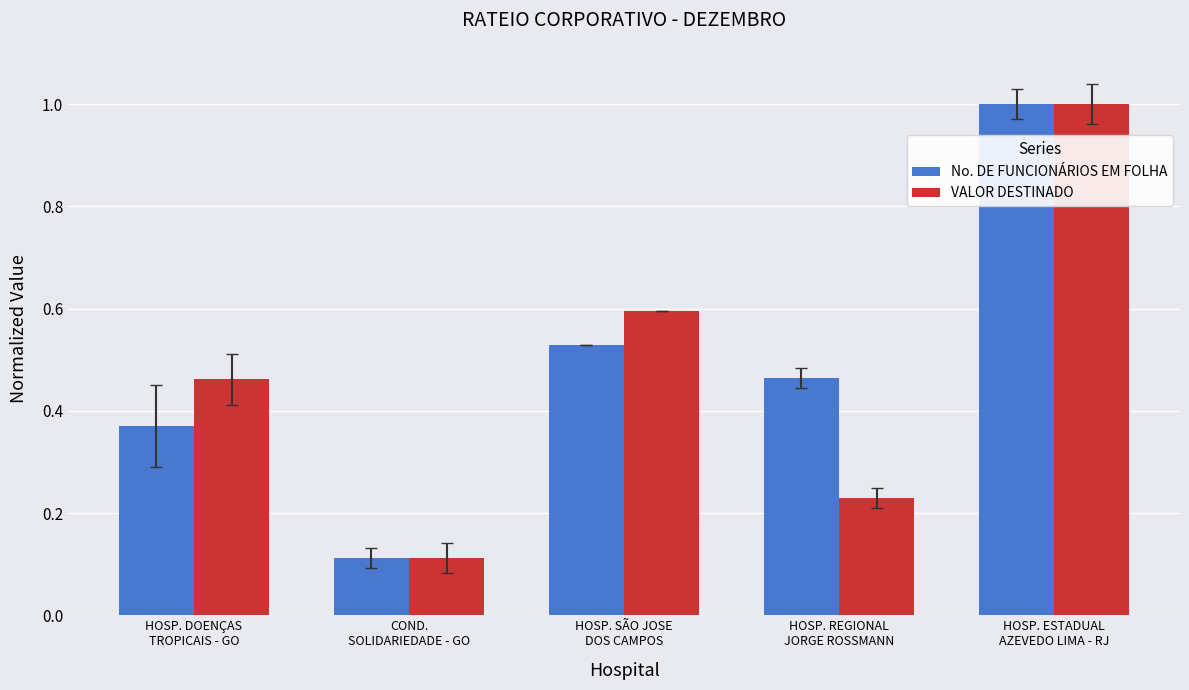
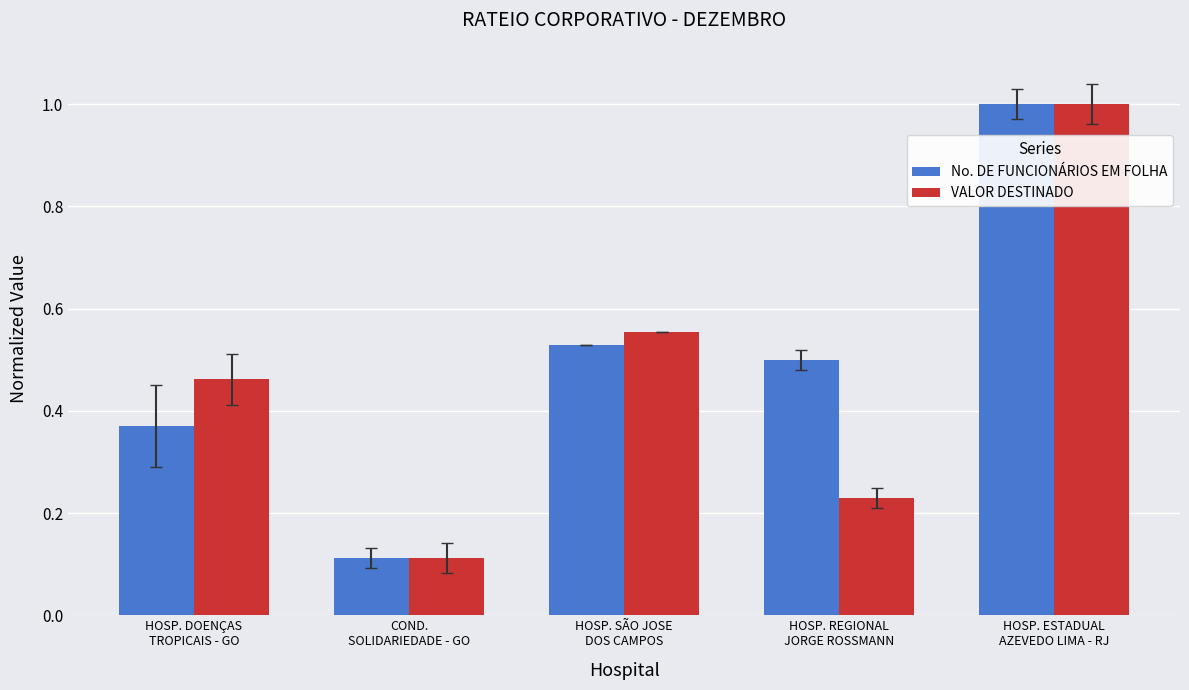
VALOR DESTINADO, HOSP. SÃO JOSE DOS CAMPOS: 0.60 -> 0.55
No. DE FUNCIONÁRIOS EM FOLHA, HOSP. REGIONAL JORGE ROSSMANN: 0.46 -> 0.50
